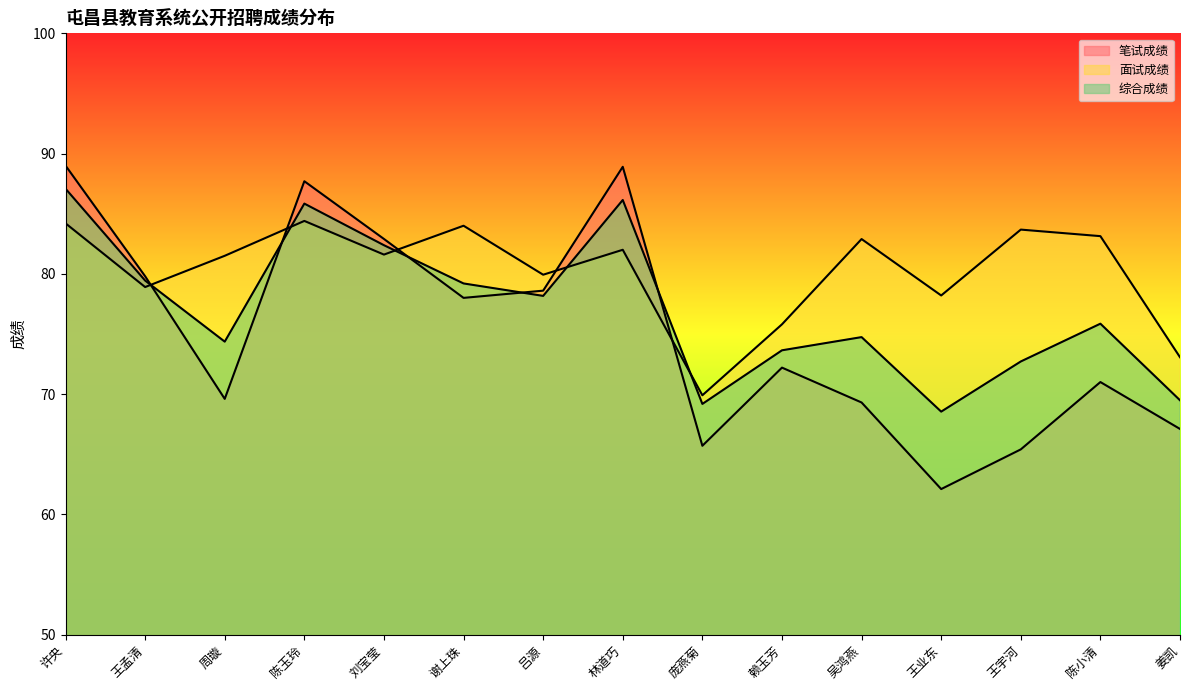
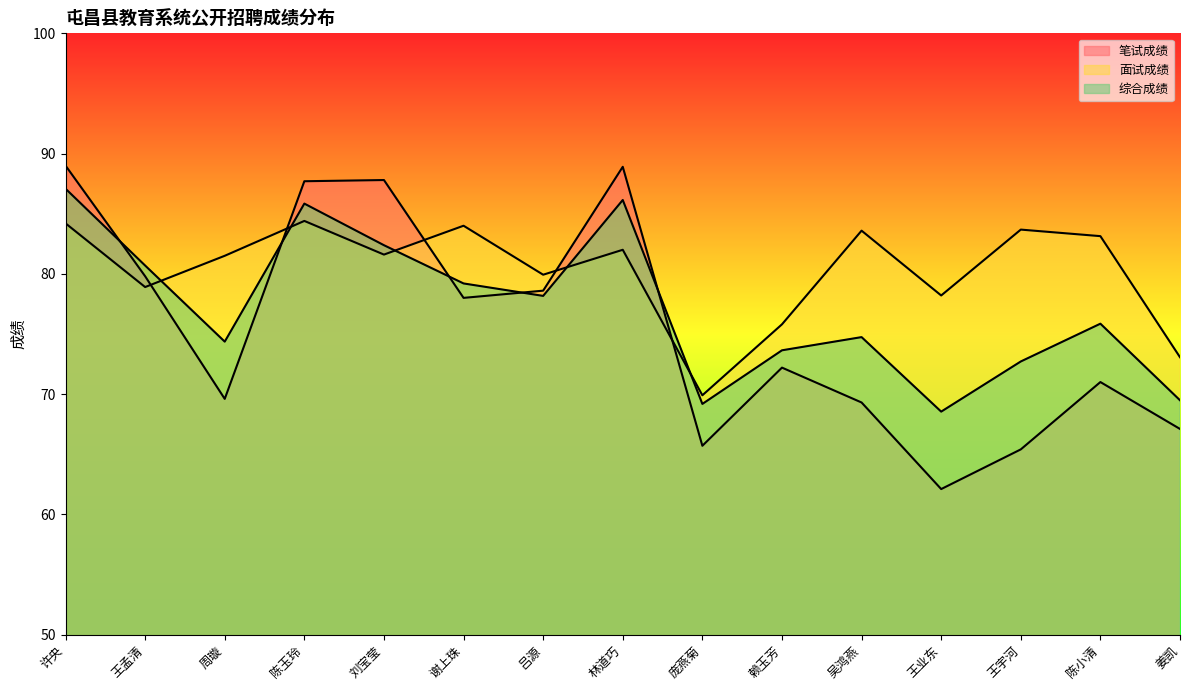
综合成绩, 王孟清: 79.4 -> 80.7
笔试成绩, 刘宝莹: 82.9 -> 87.8
面试成绩, 吴鸿燕: 82.9 -> 83.6
